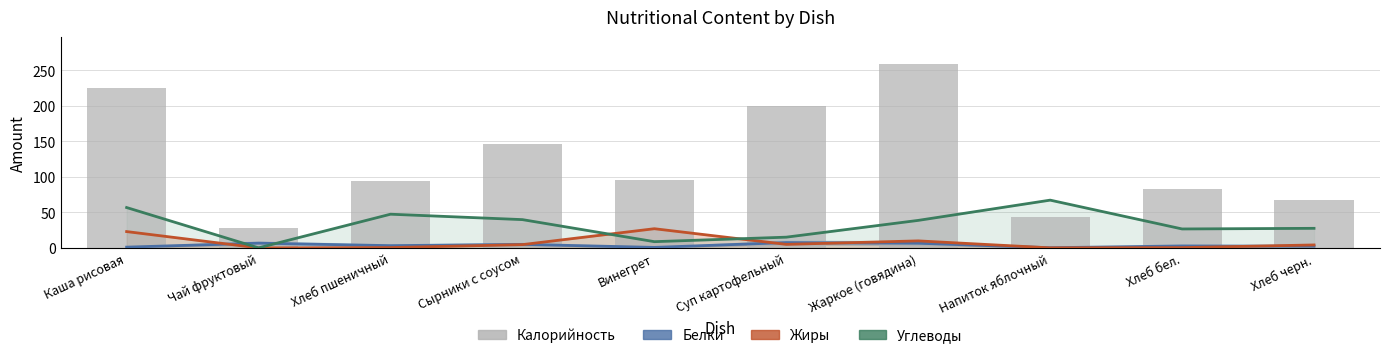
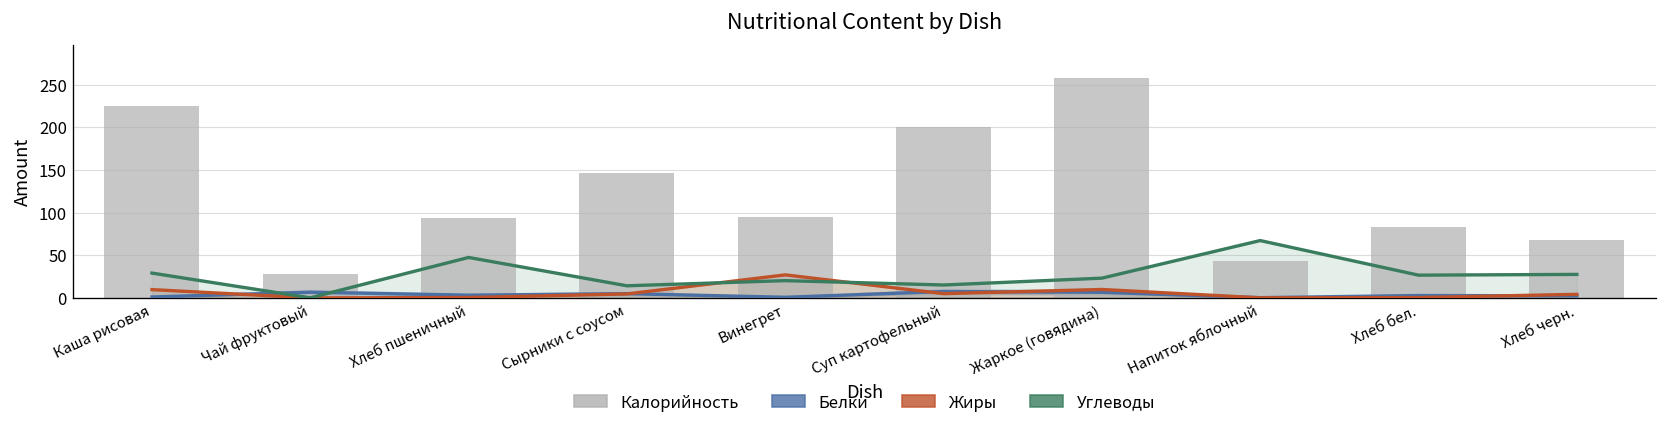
Жиры, Каша рисовая: 20 -> 10
Углеводы, Каша рисовая: 60 -> 30
Углеводы, Сырники с соусом: 40 -> 10
Углеводы, Винегрет: 10 -> 20
Углеводы, Жаркое (говядина): 40 -> 20
